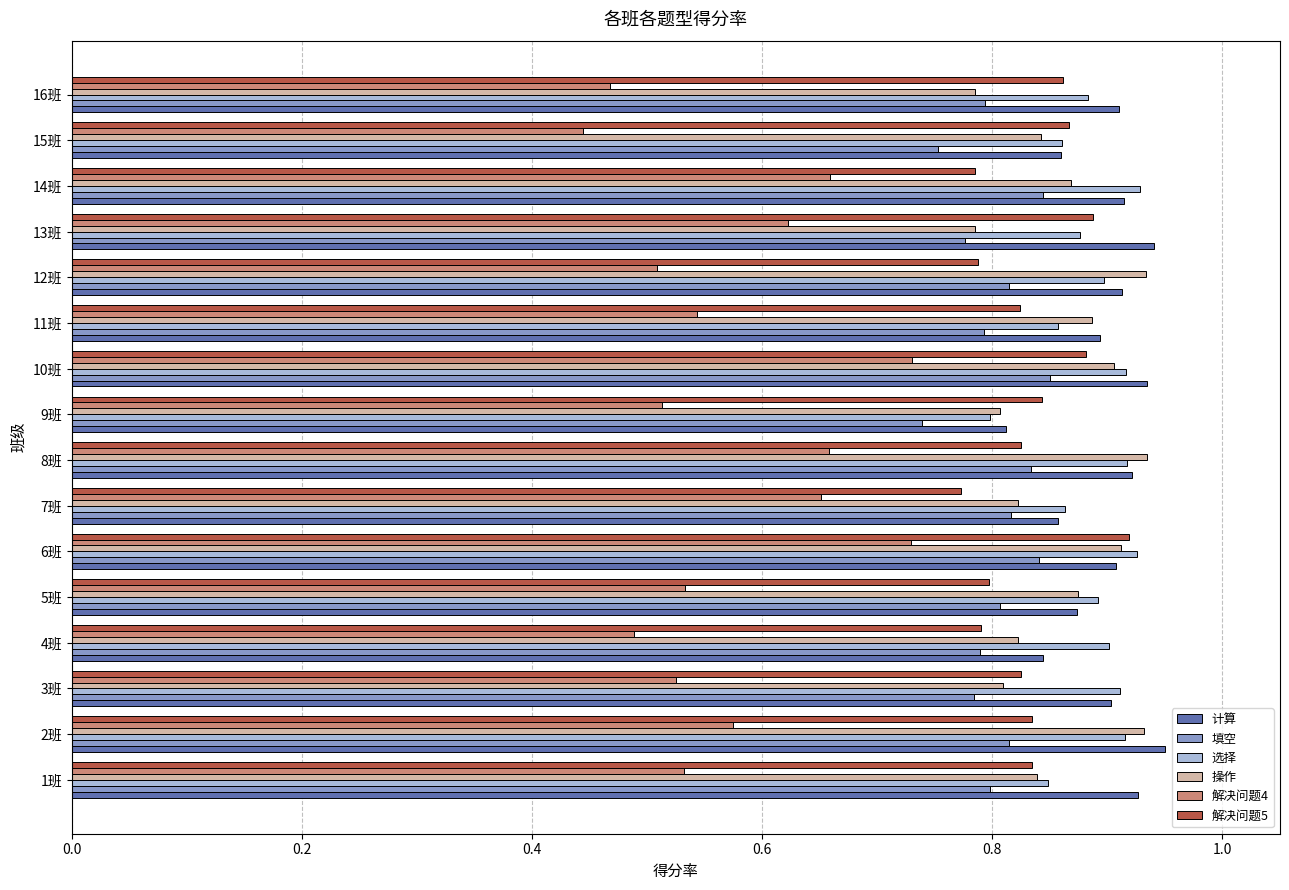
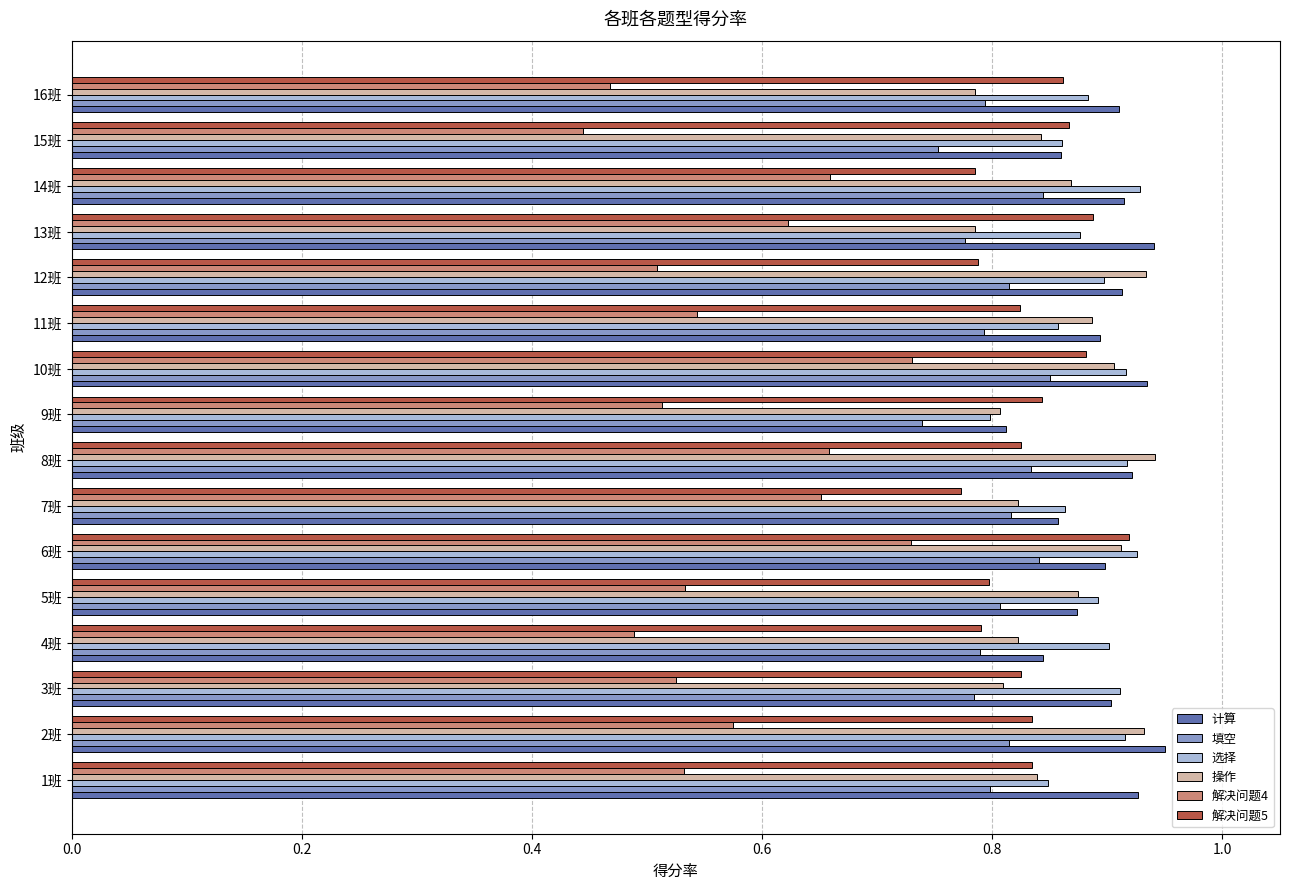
操作, 8班: 0.934 -> 0.942
计算, 6班: 0.907 -> 0.898
